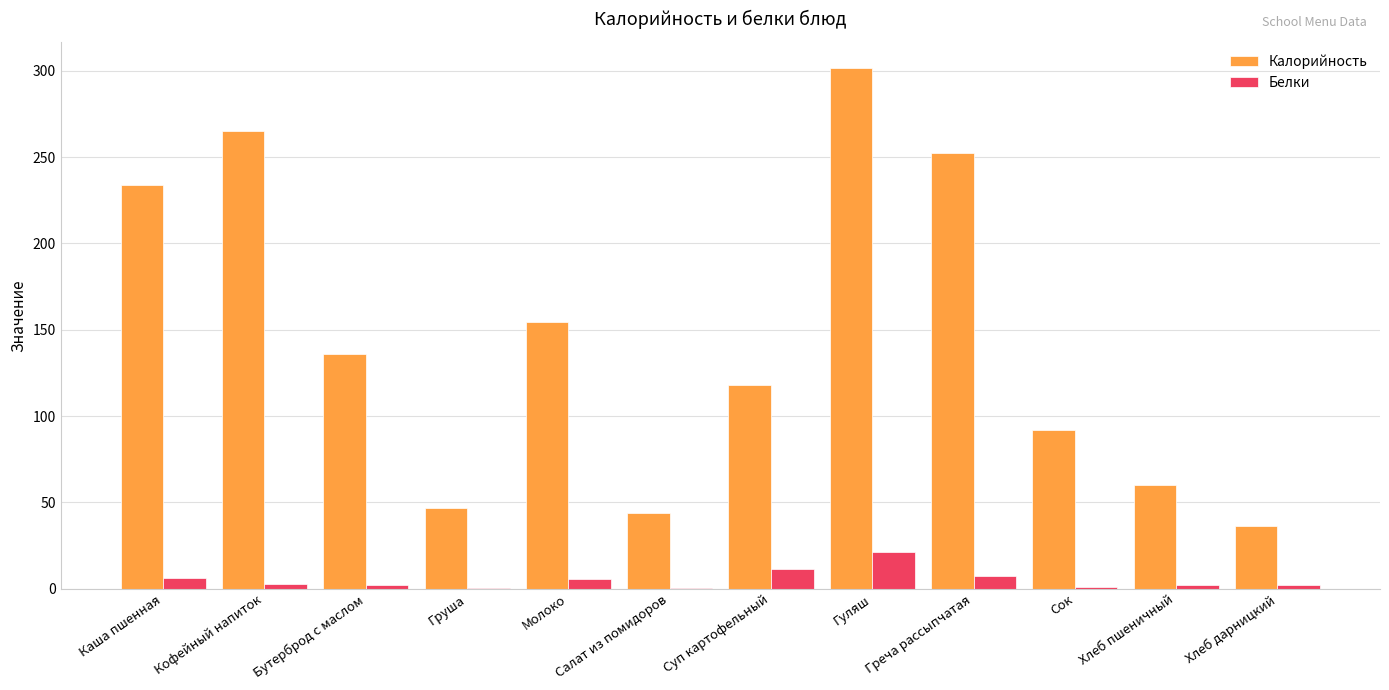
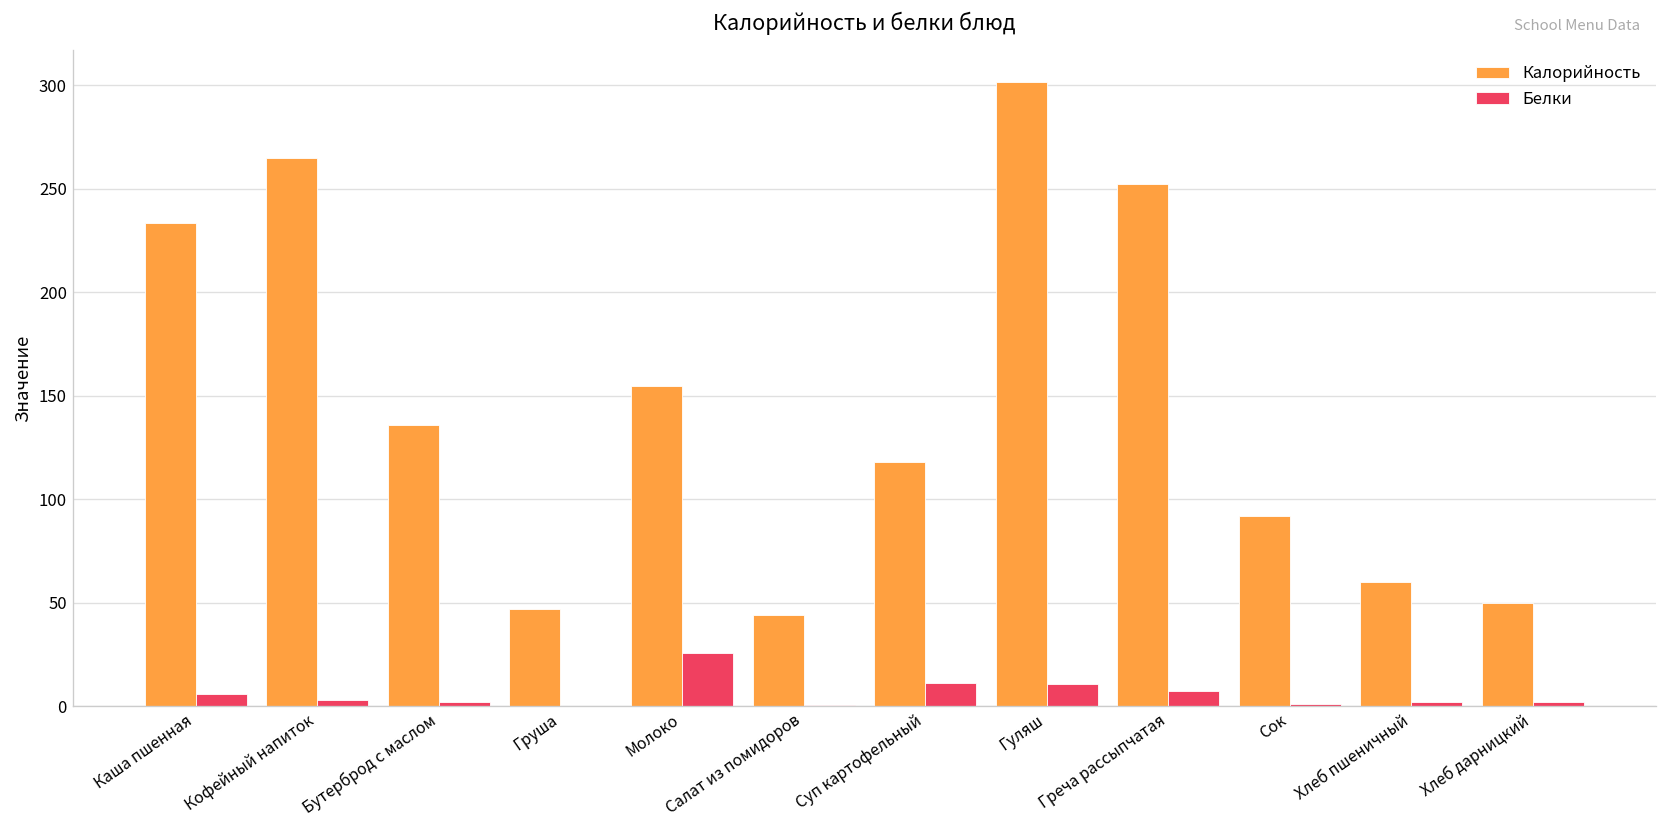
Белки, Молоко: 6 -> 26
Белки, Гуляш: 21 -> 11
Калорийность, Хлеб дарницкий: 36 -> 50
